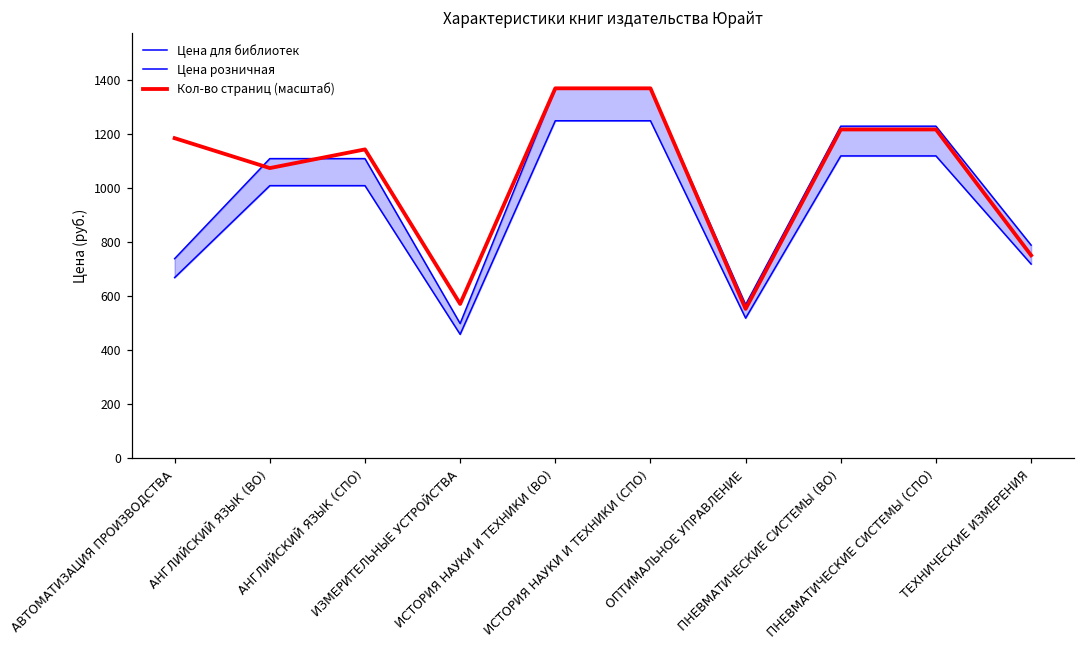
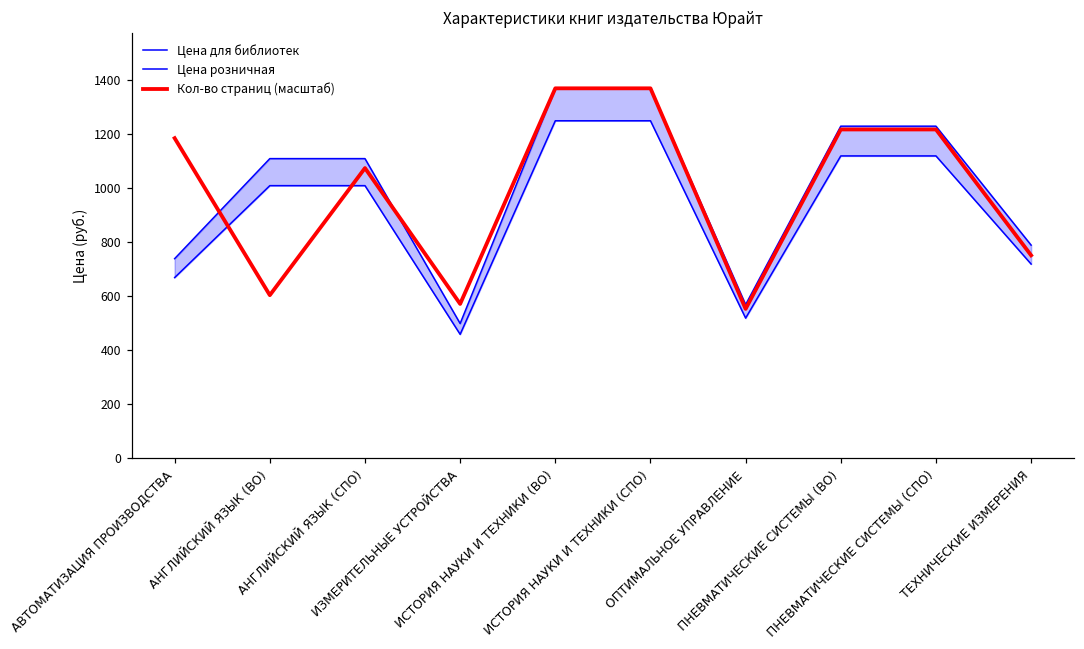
Кол-во страниц (масштаб), АНГЛИЙСКИЙ ЯЗЫК (ВО): 1070 -> 600
Кол-во страниц (масштаб), АНГЛИЙСКИЙ ЯЗЫК (СПО): 1140 -> 1070
